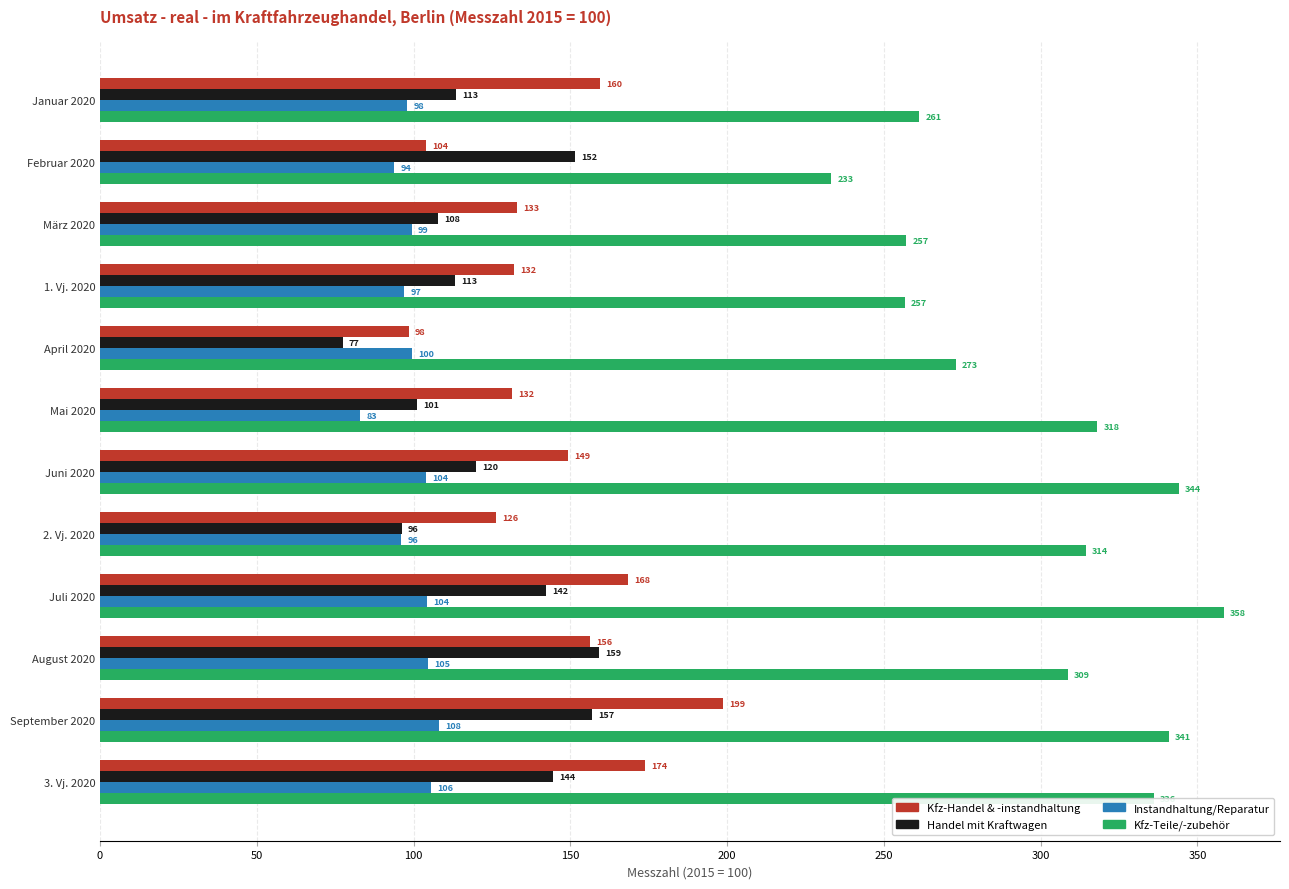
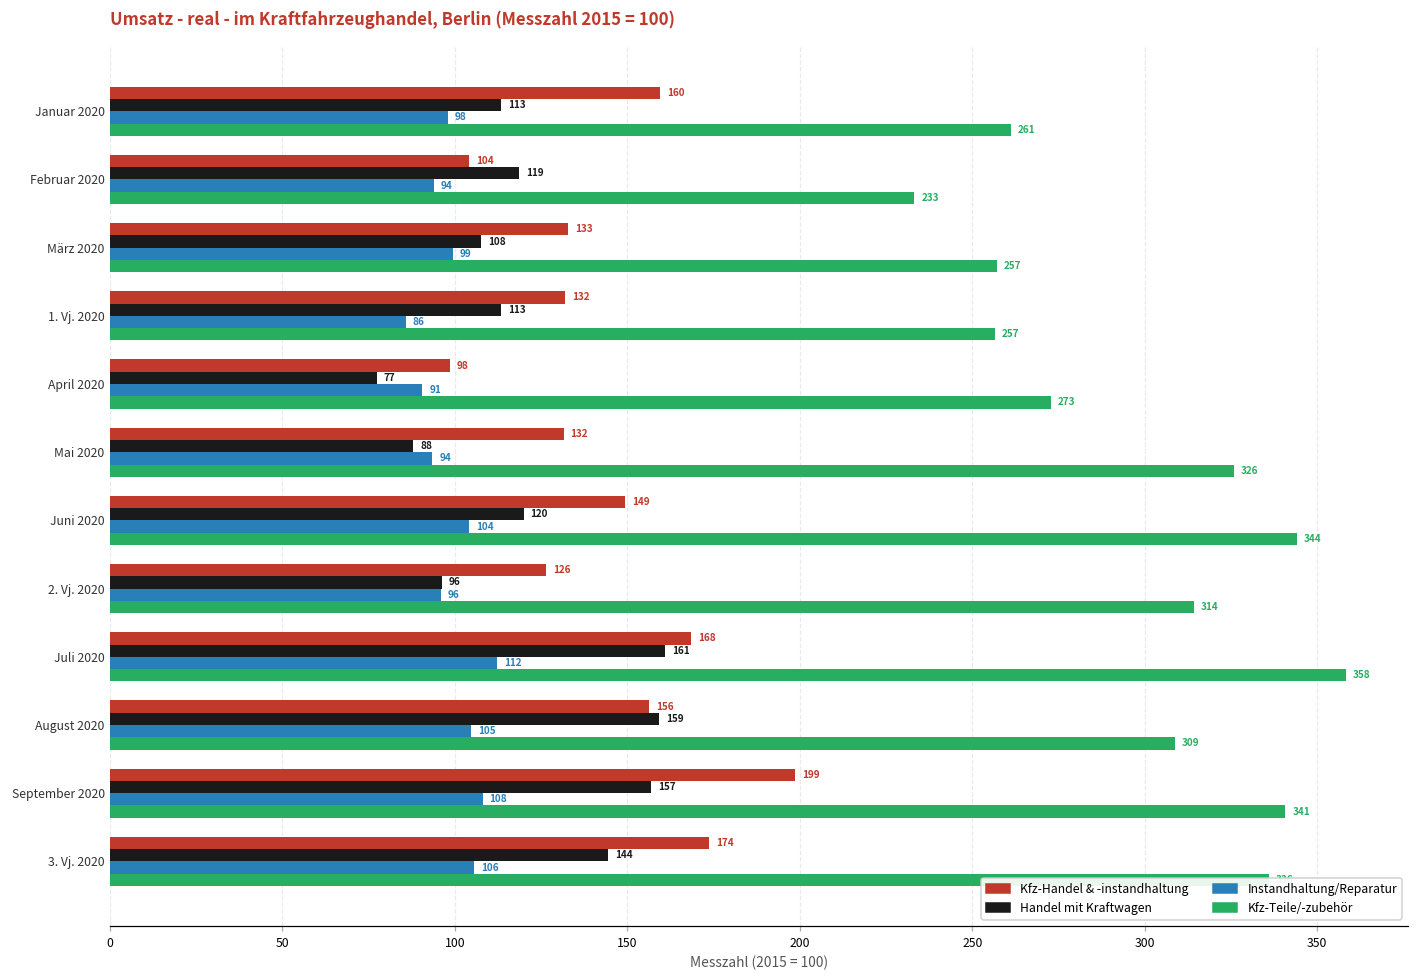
Handel mit Kraftwagen, Februar 2020: 152 -> 119
Instandhaltung/Reparatur, 1. Vj. 2020: 97 -> 86
Instandhaltung/Reparatur, April 2020: 100 -> 91
Handel mit Kraftwagen, Mai 2020: 101 -> 88
Instandhaltung/Reparatur, Mai 2020: 83 -> 94
Kfz-Teile/-zubehör, Mai 2020: 318 -> 326
Handel mit Kraftwagen, Juli 2020: 142 -> 161
Instandhaltung/Reparatur, Juli 2020: 104 -> 112
